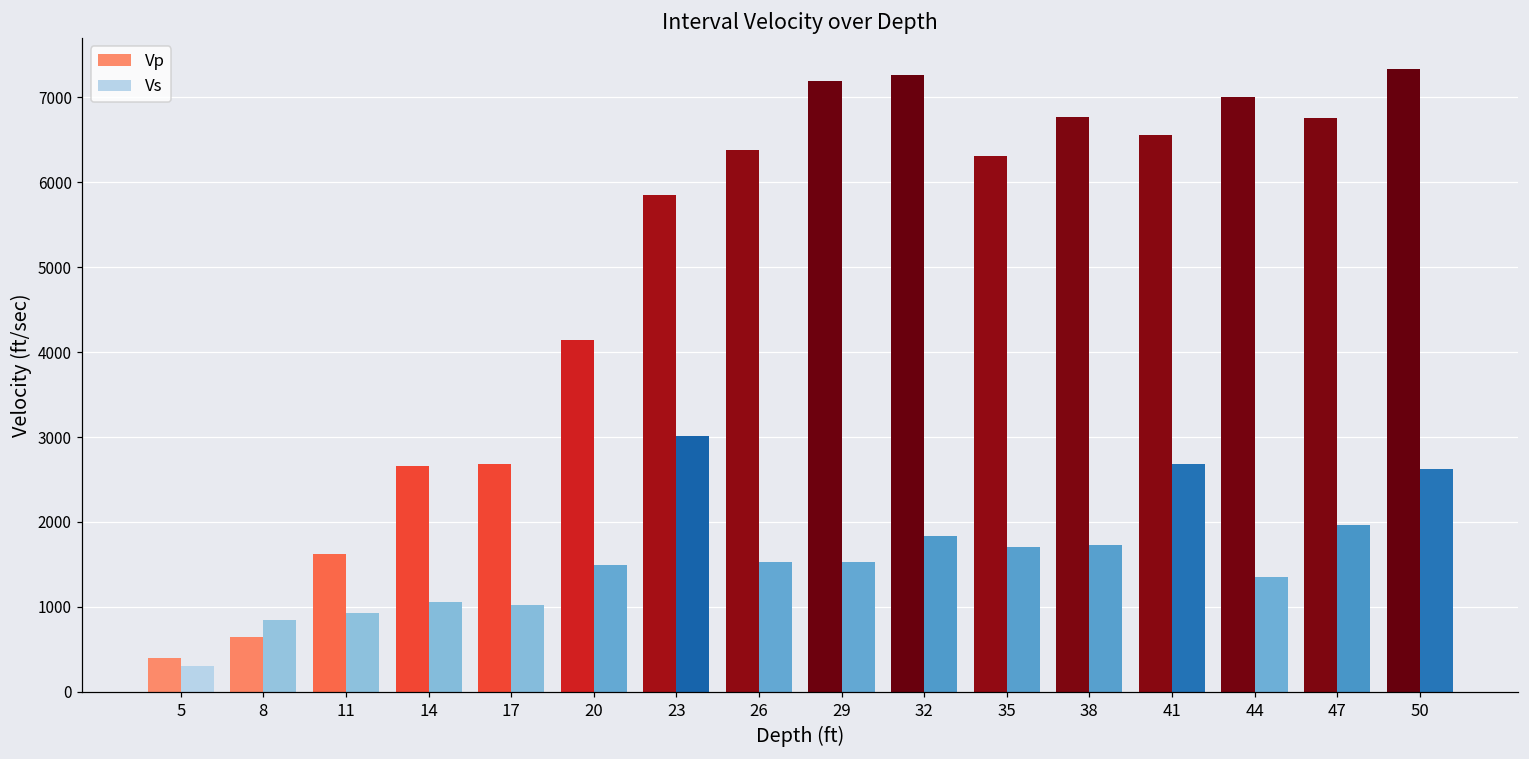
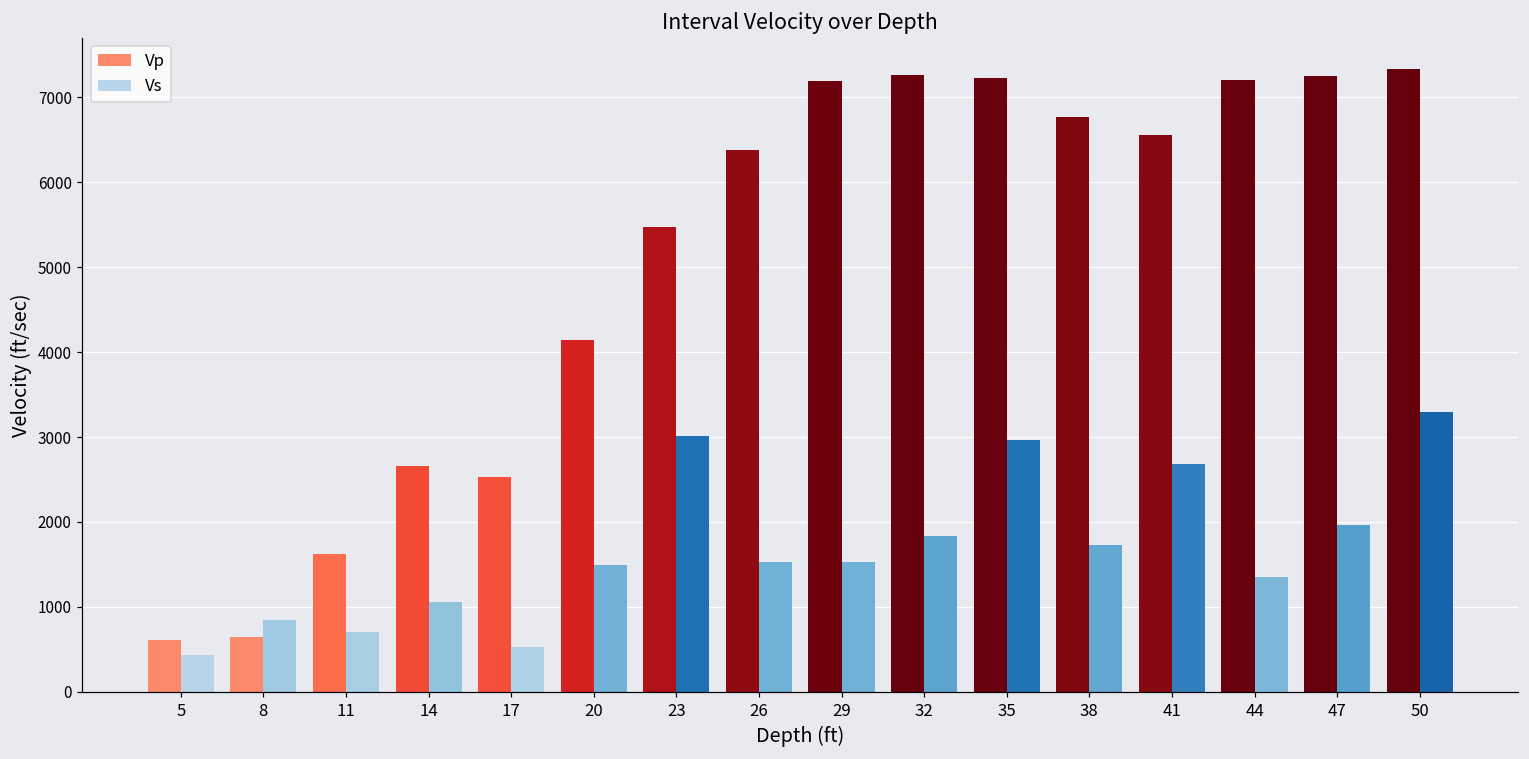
Vp, 5: 400 -> 600
Vs, 5: 300 -> 400
Vs, 11: 900 -> 700
Vp, 17: 2700 -> 2500
Vs, 17: 1000 -> 500
Vp, 23: 5800 -> 5500
Vp, 35: 6300 -> 7200
Vs, 35: 1700 -> 3000
Vp, 44: 7000 -> 7200
Vp, 47: 6800 -> 7300
Vs, 50: 2600 -> 3300
